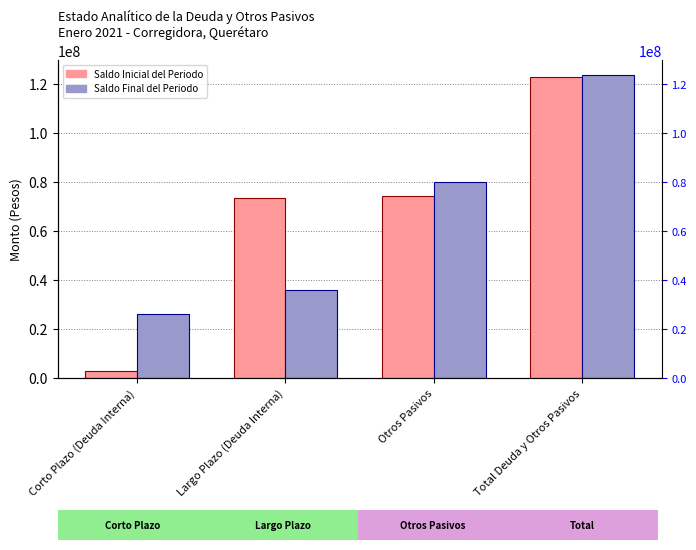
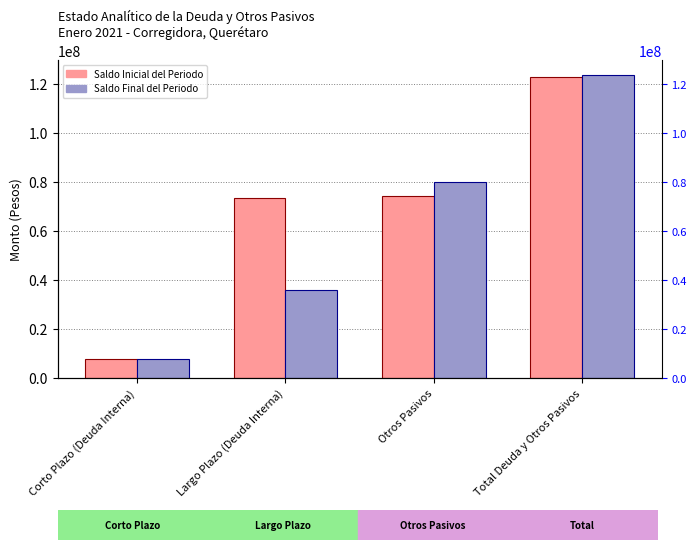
Saldo Inicial del Periodo, Corto Plazo (Deuda Interna): 3000000 -> 8000000
Saldo Final del Periodo, Corto Plazo (Deuda Interna): 26000000 -> 8000000
